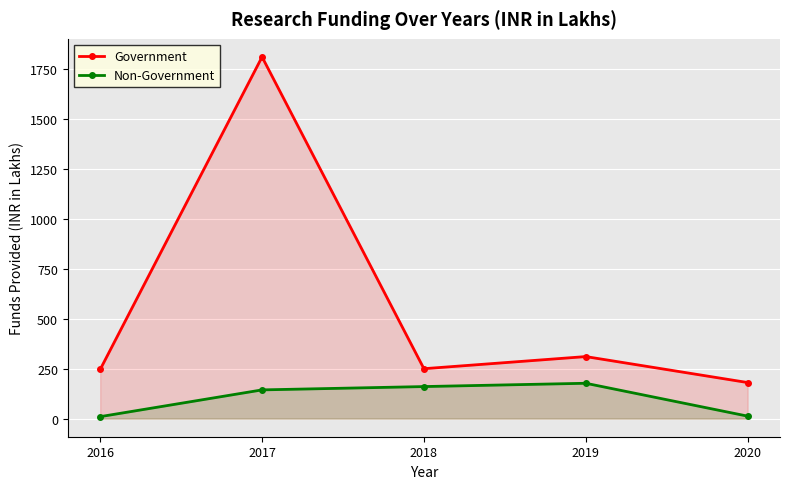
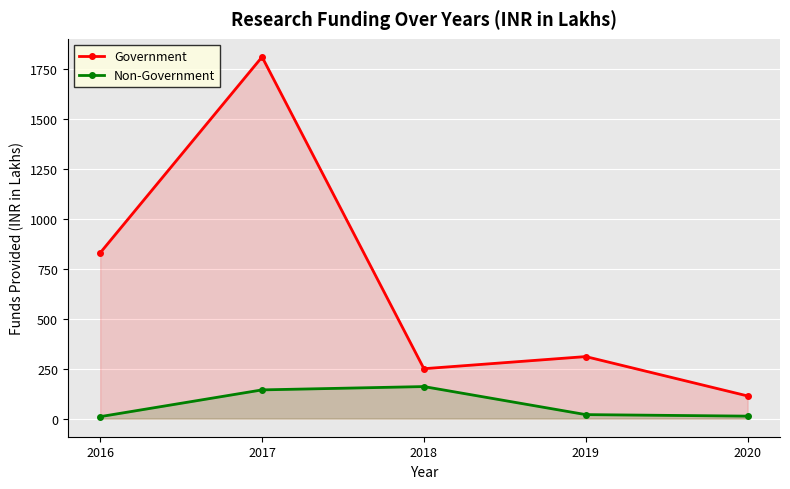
Government, 2016: 250 -> 830
Non-Government, 2019: 180 -> 20
Government, 2020: 180 -> 110
